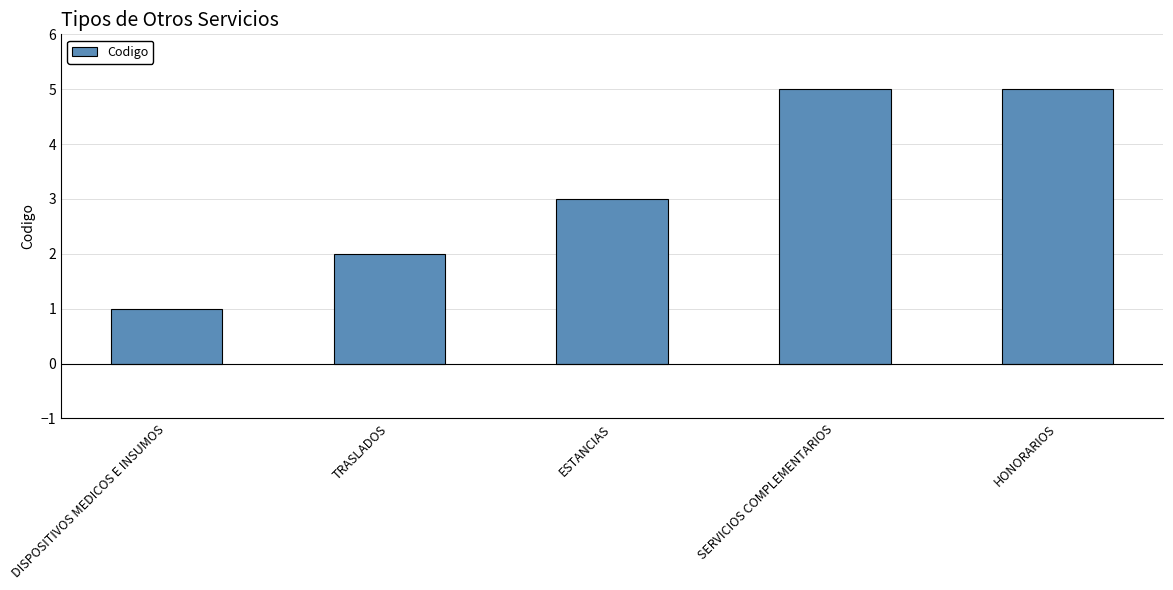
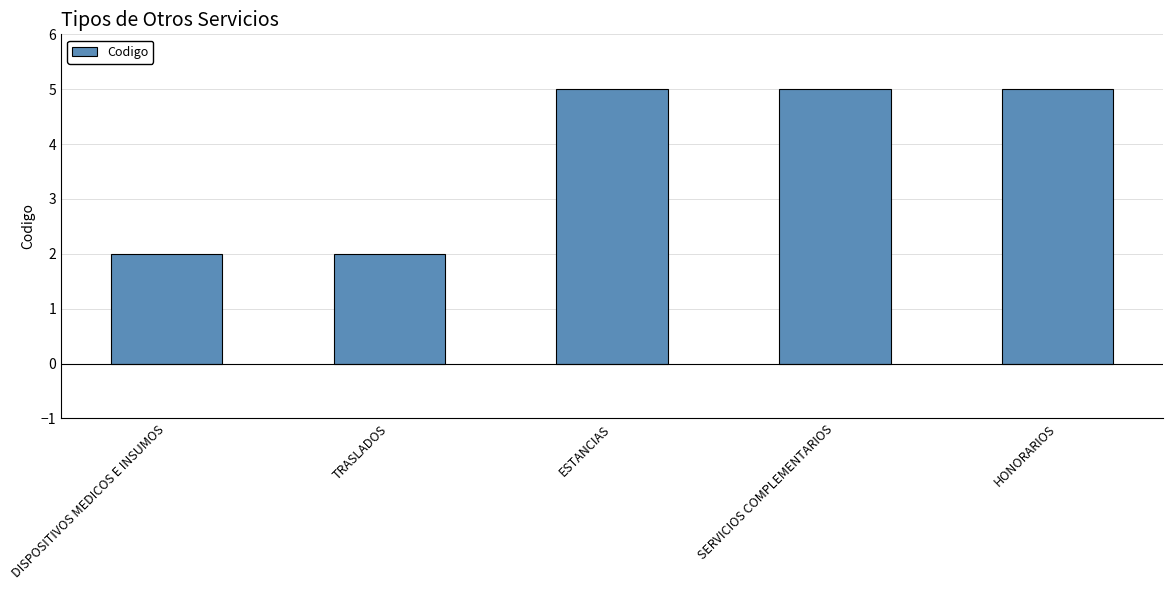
DISPOSITIVOS MEDICOS E INSUMOS: 1 -> 2
ESTANCIAS: 3 -> 5
